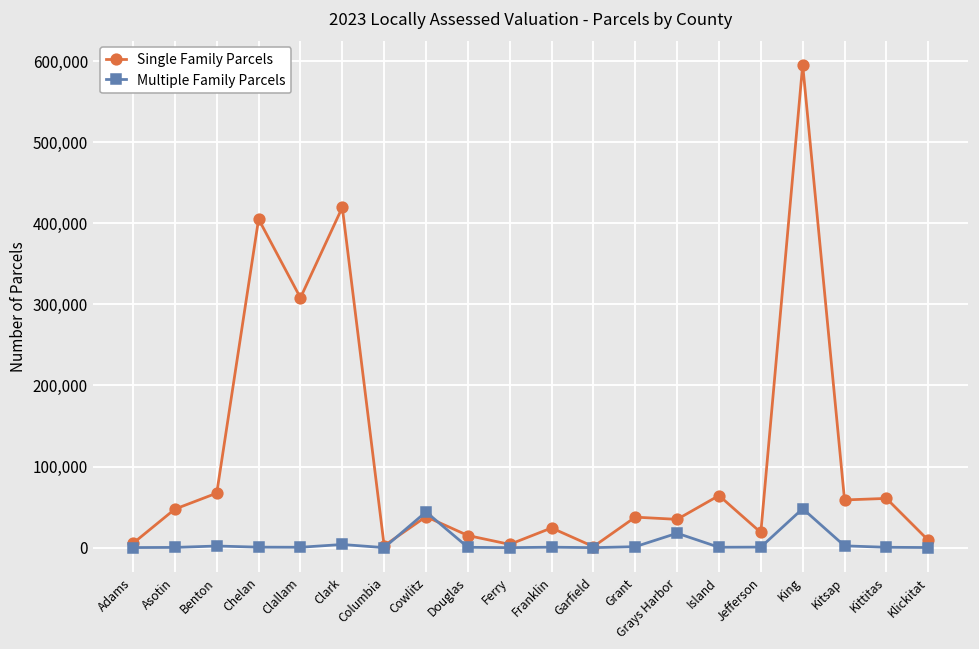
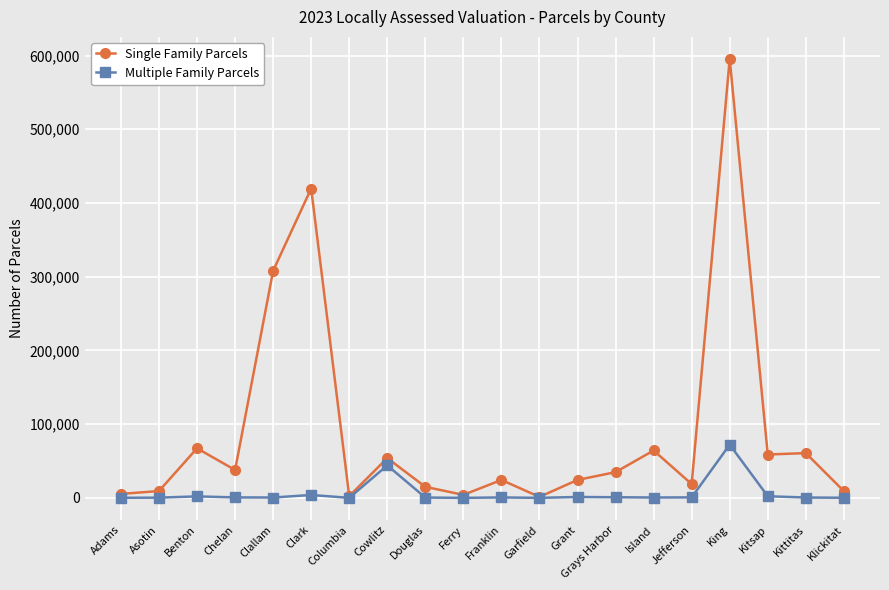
Single Family Parcels, Asotin: 50,000 -> 10,000
Single Family Parcels, Chelan: 410,000 -> 40,000
Single Family Parcels, Cowlitz: 40,000 -> 50,000
Single Family Parcels, Grant: 40,000 -> 20,000
Multiple Family Parcels, Grays Harbor: 20,000 -> 0
Multiple Family Parcels, King: 50,000 -> 70,000
